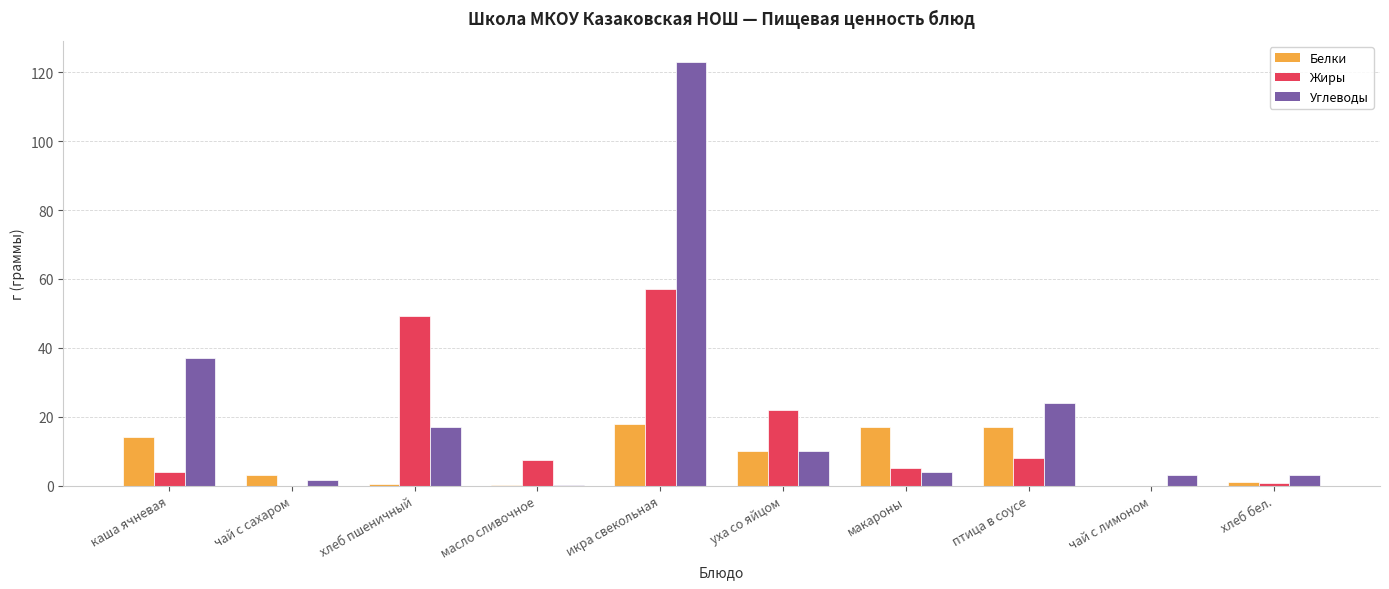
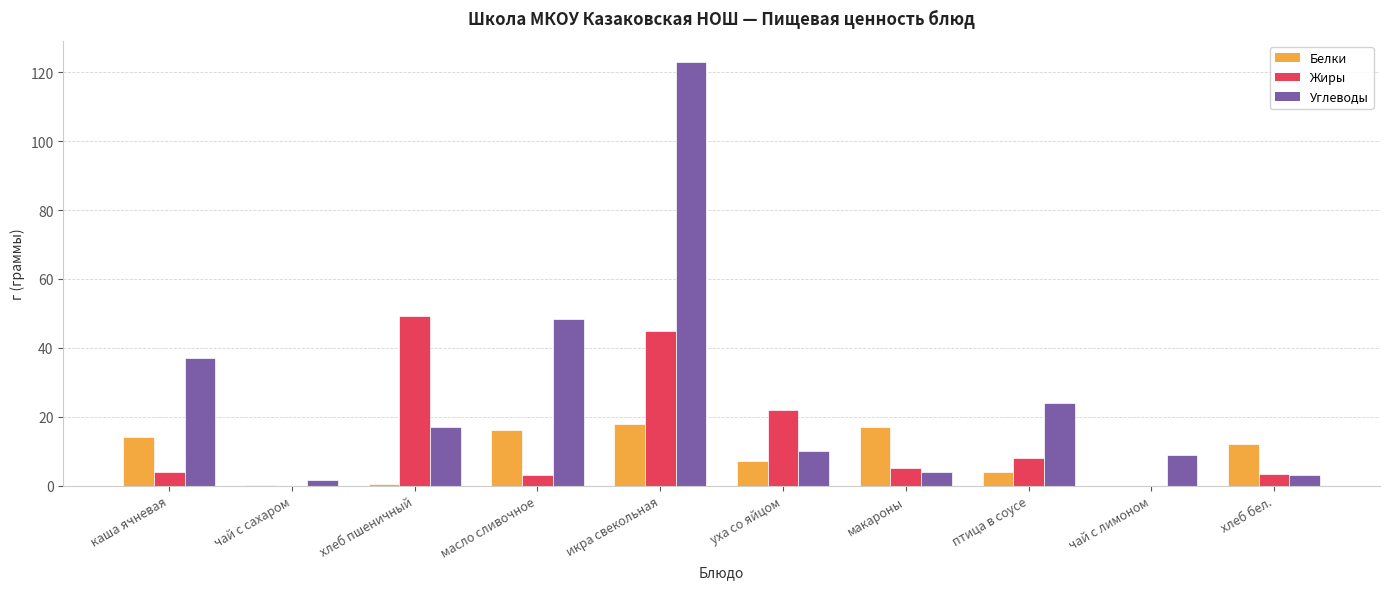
Белки, чай с сахаром: 3 -> 0
Белки, масло сливочное: 0 -> 16
Жиры, масло сливочное: 7 -> 3
Углеводы, масло сливочное: 0 -> 49
Жиры, икра свекольная: 57 -> 45
Белки, уха со яйцом: 10 -> 7
Белки, птица в соусе: 17 -> 4
Углеводы, чай с лимоном: 3 -> 9
Белки, хлеб бел.: 1 -> 12
Жиры, хлеб бел.: 1 -> 4
